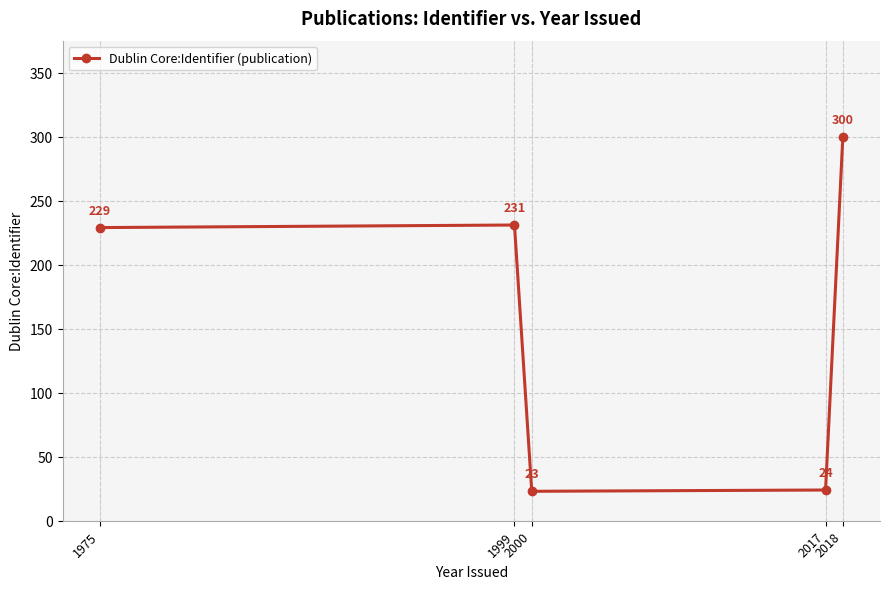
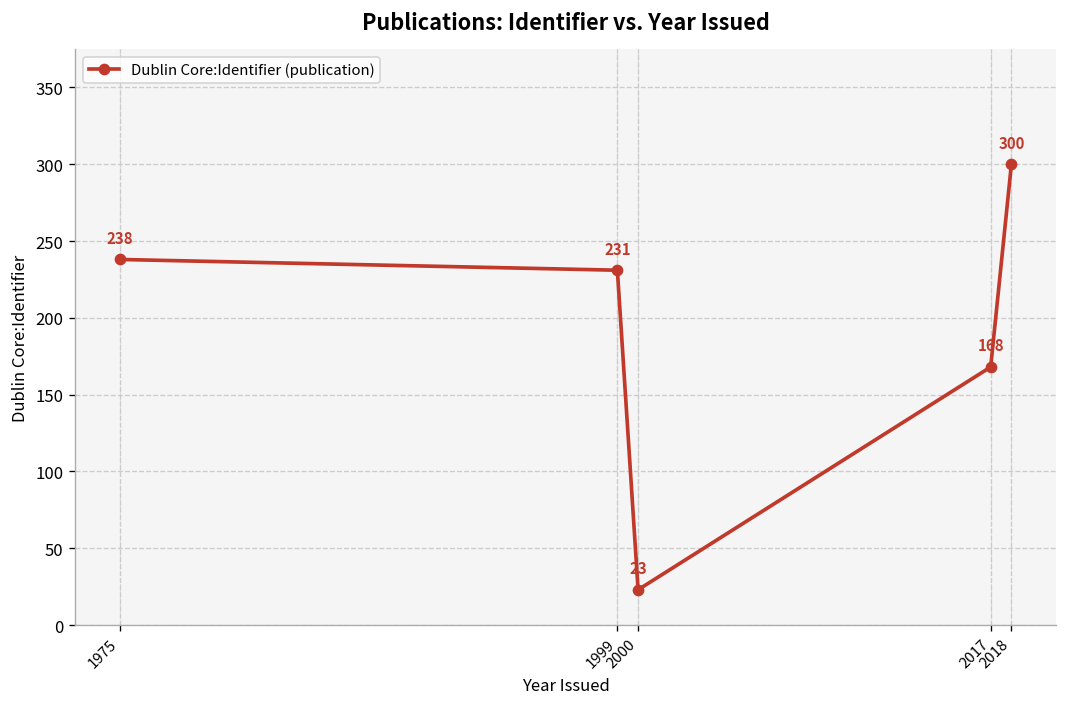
1975: 229 -> 238
2017: 24 -> 168
